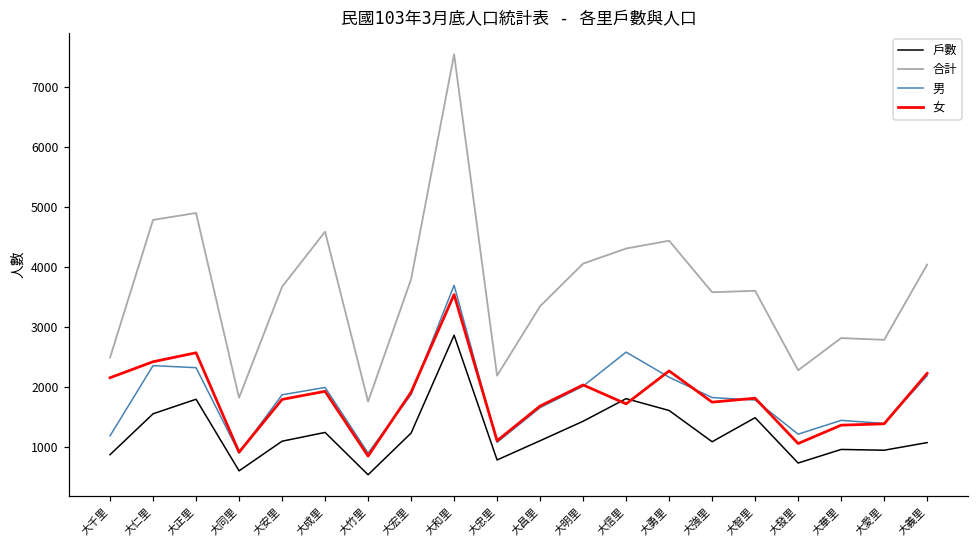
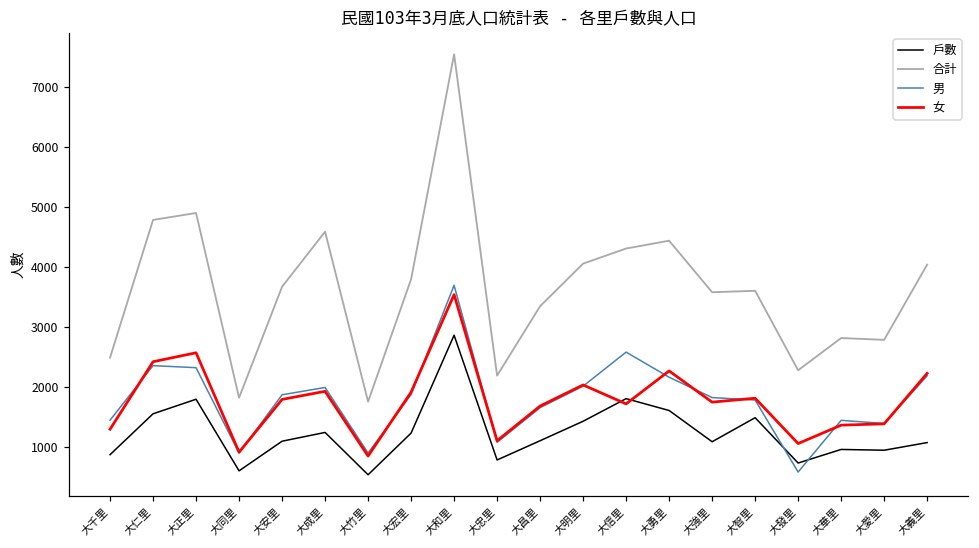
男, 大千里: 1200 -> 1500
女, 大千里: 2200 -> 1300
男, 大發里: 1200 -> 600
